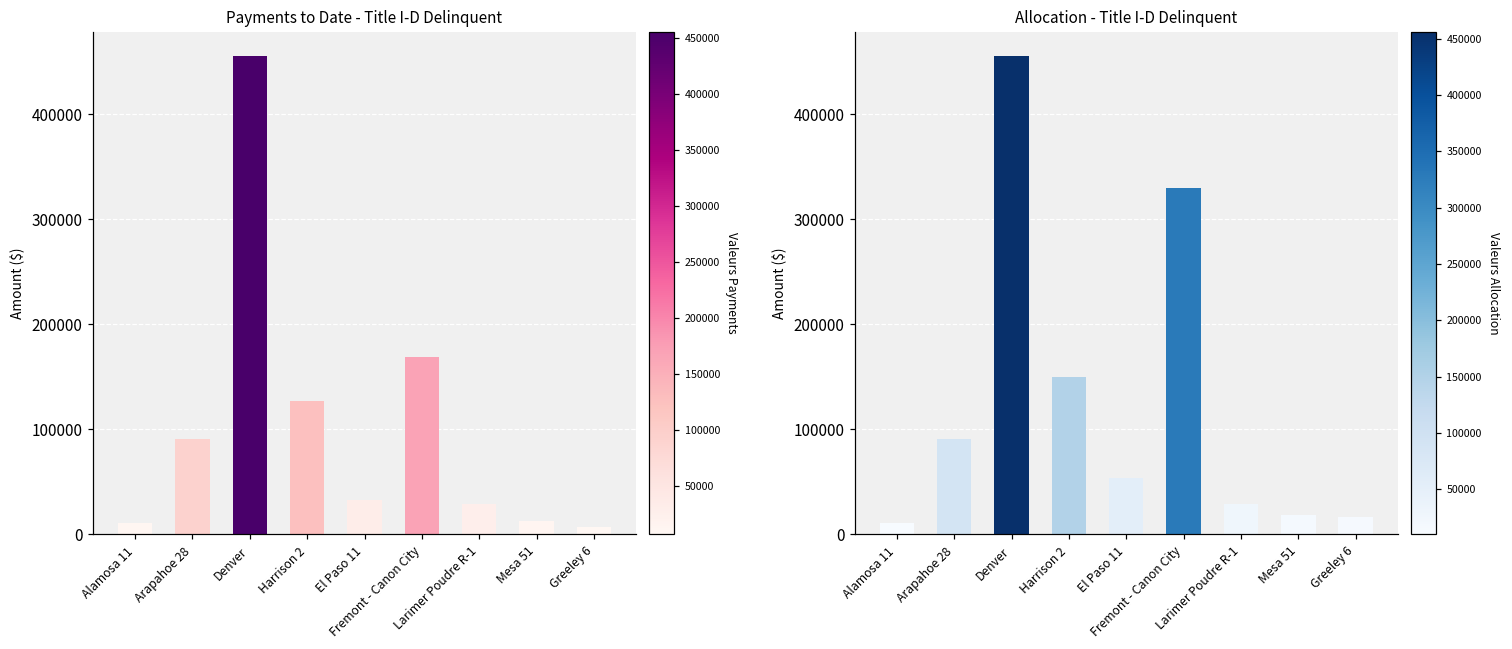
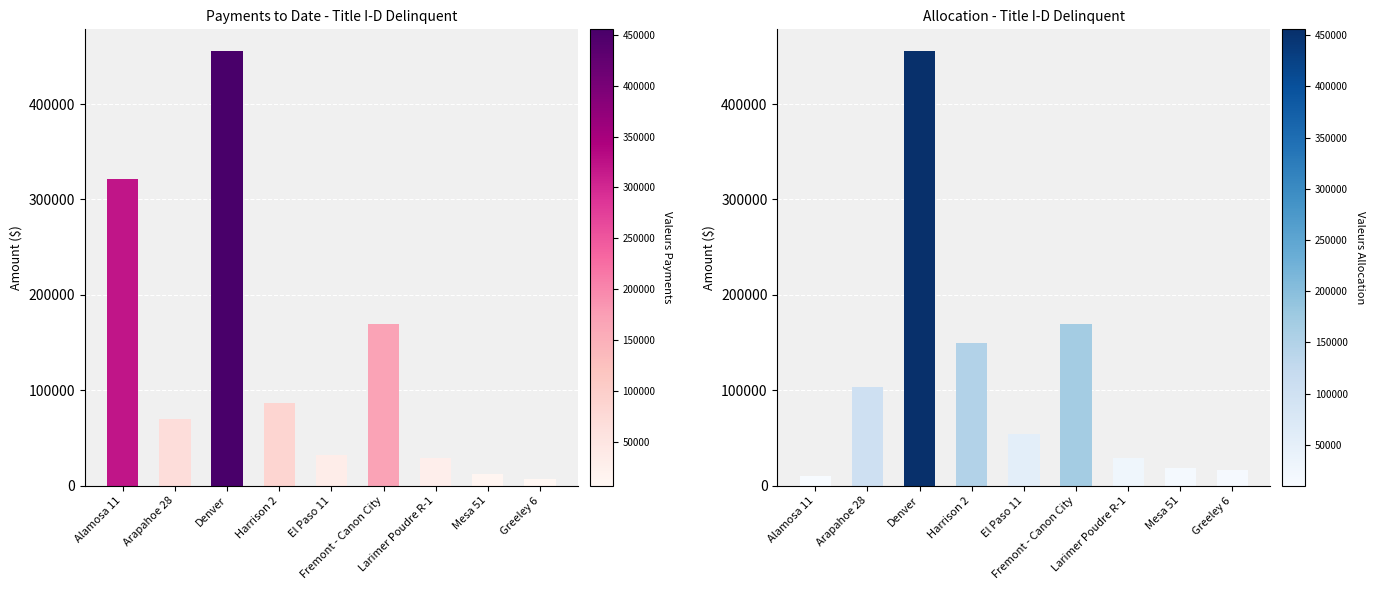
Payments to Date - Title I-D Delinquent, Alamosa 11: 10000 -> 320000
Payments to Date - Title I-D Delinquent, Arapahoe 28: 90000 -> 70000
Payments to Date - Title I-D Delinquent, Harrison 2: 130000 -> 90000
Allocation - Title I-D Delinquent, Arapahoe 28: 90000 -> 100000
Allocation - Title I-D Delinquent, Fremont - Canon City: 330000 -> 170000
